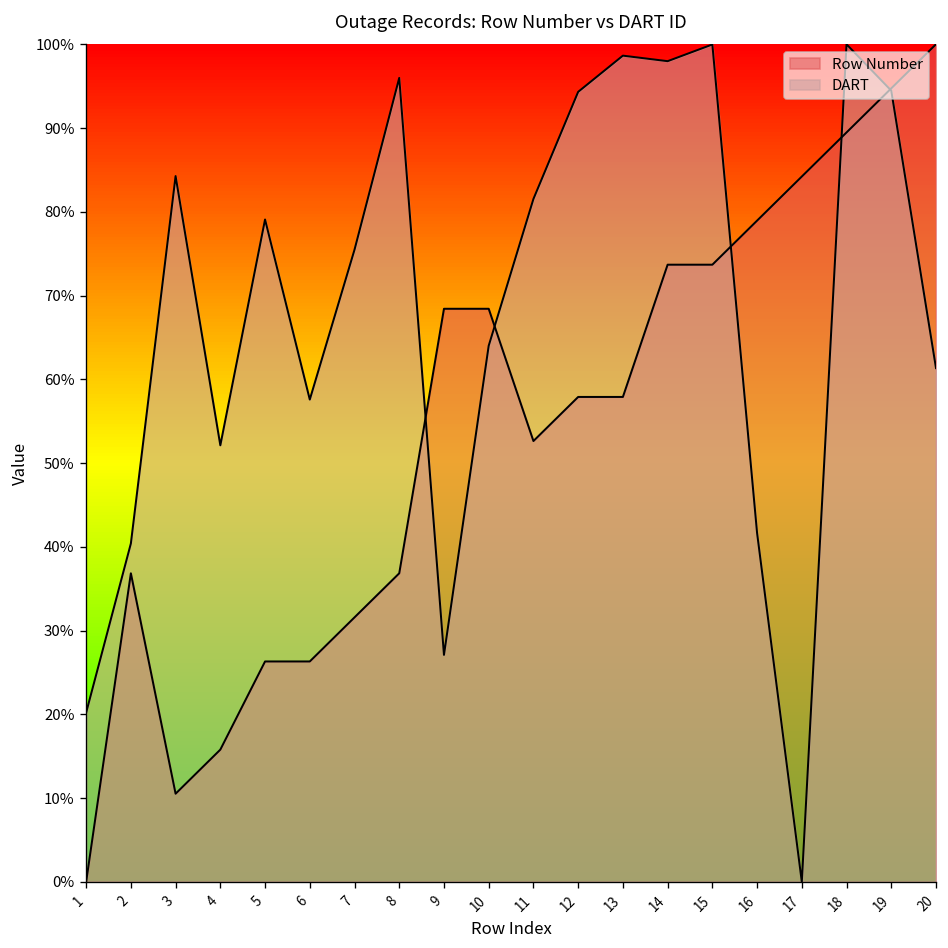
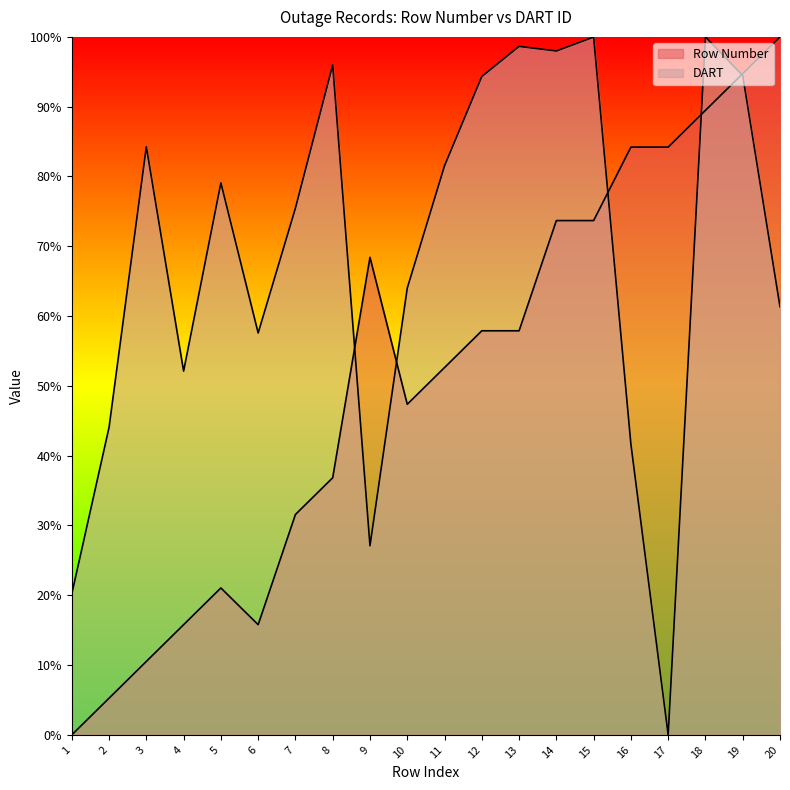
Row Number, 2: 37% -> 5%
DART, 2: 40% -> 44%
Row Number, 5: 26% -> 21%
Row Number, 6: 26% -> 16%
Row Number, 10: 68% -> 47%
Row Number, 16: 79% -> 84%
